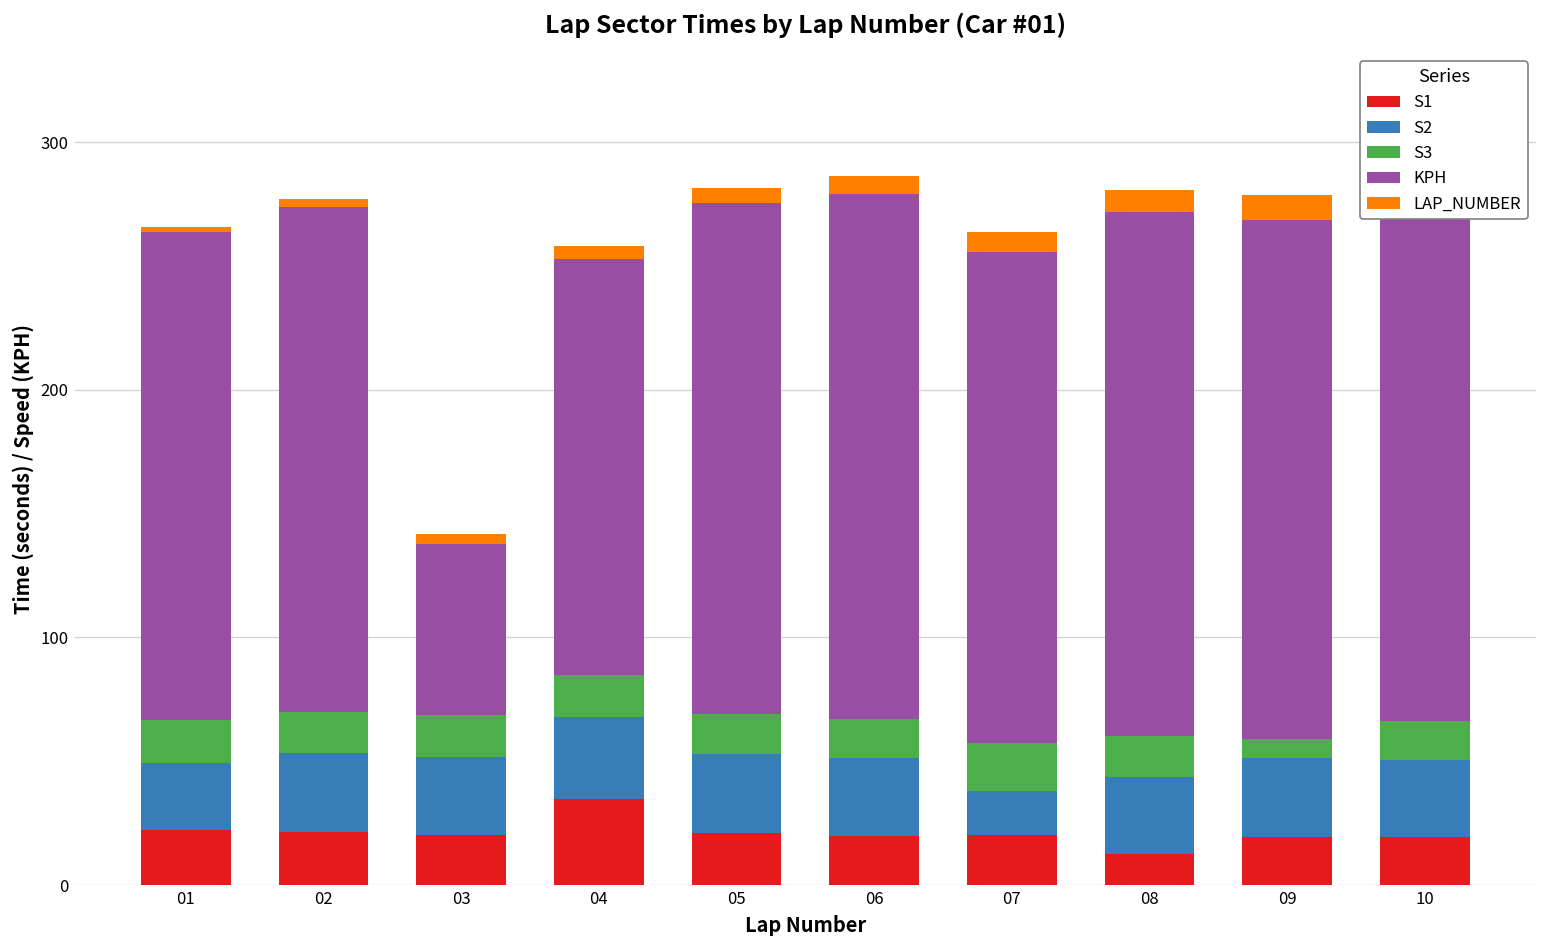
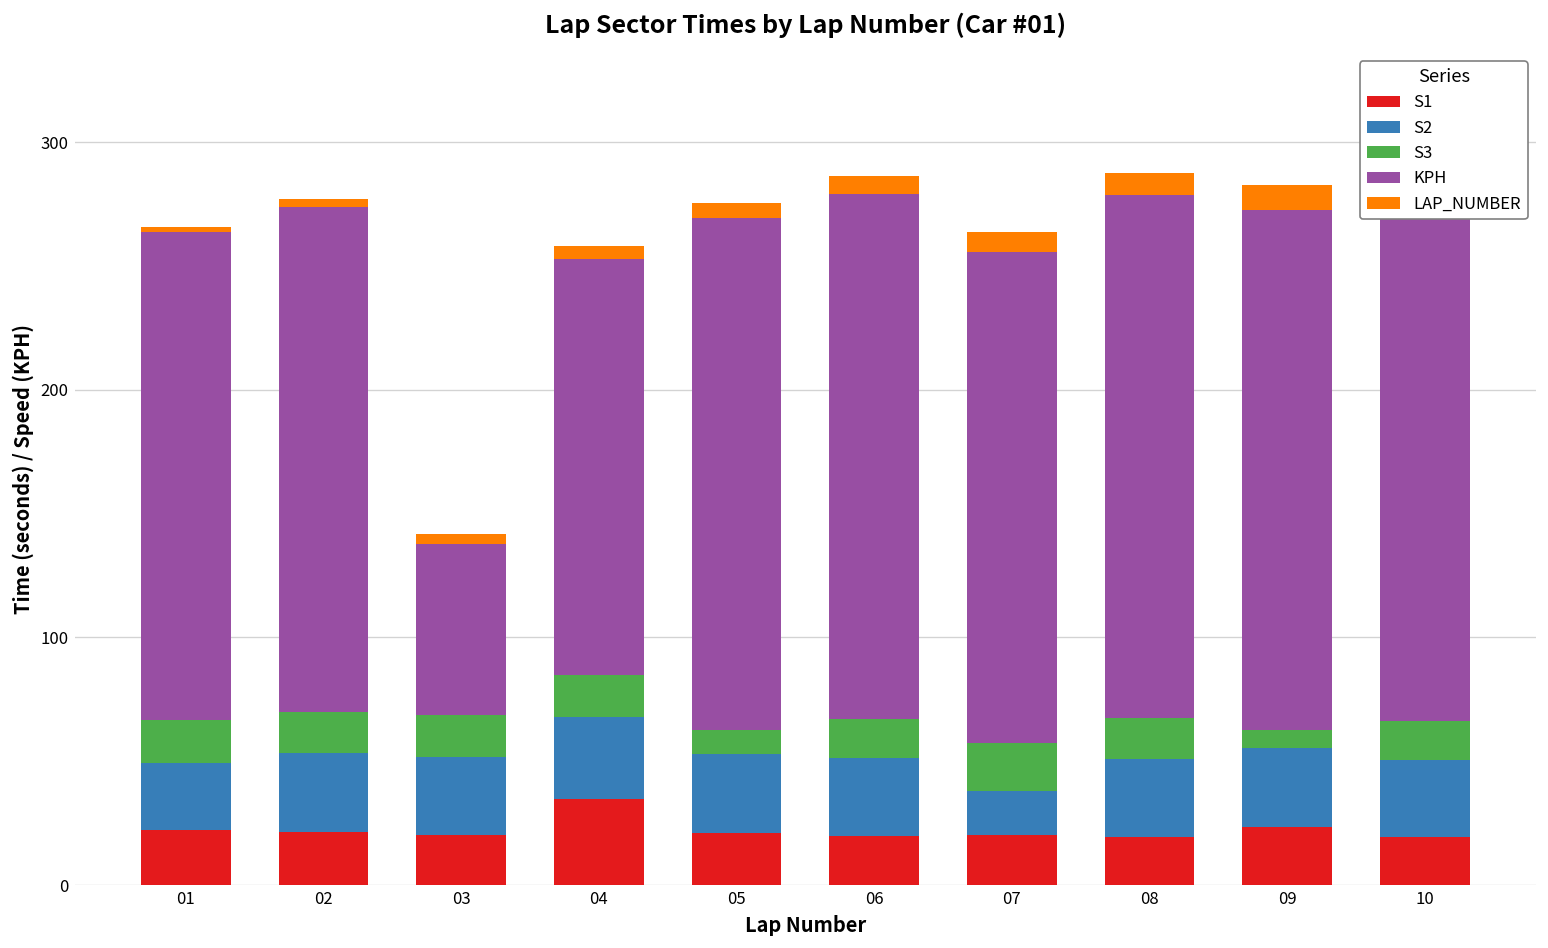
S3, 05: 16 -> 10
S1, 08: 12 -> 20
S1, 09: 19 -> 23
